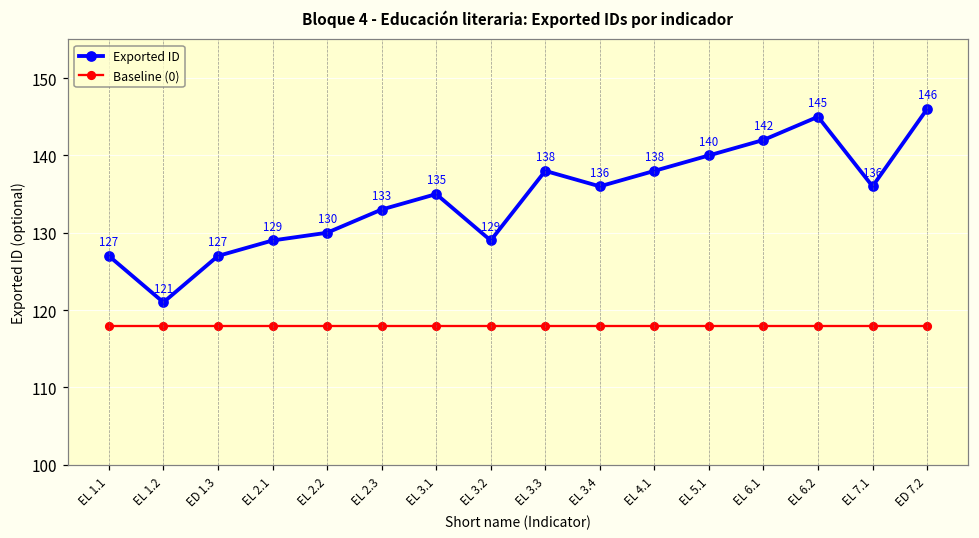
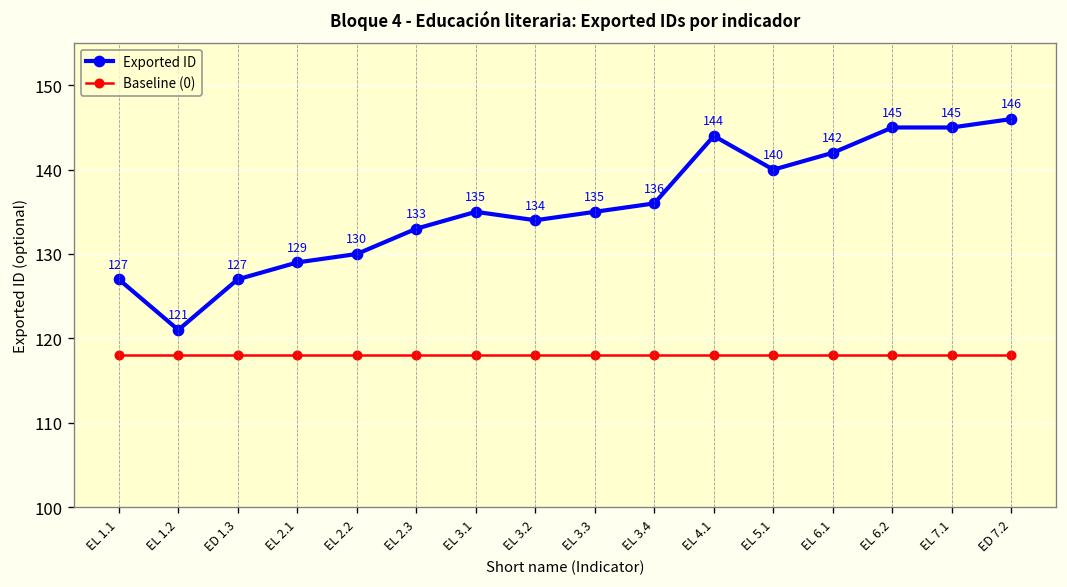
Exported ID, EL 3.2: 129 -> 134
Exported ID, EL 3.3: 138 -> 135
Exported ID, EL 4.1: 138 -> 144
Exported ID, EL 7.1: 136 -> 145
